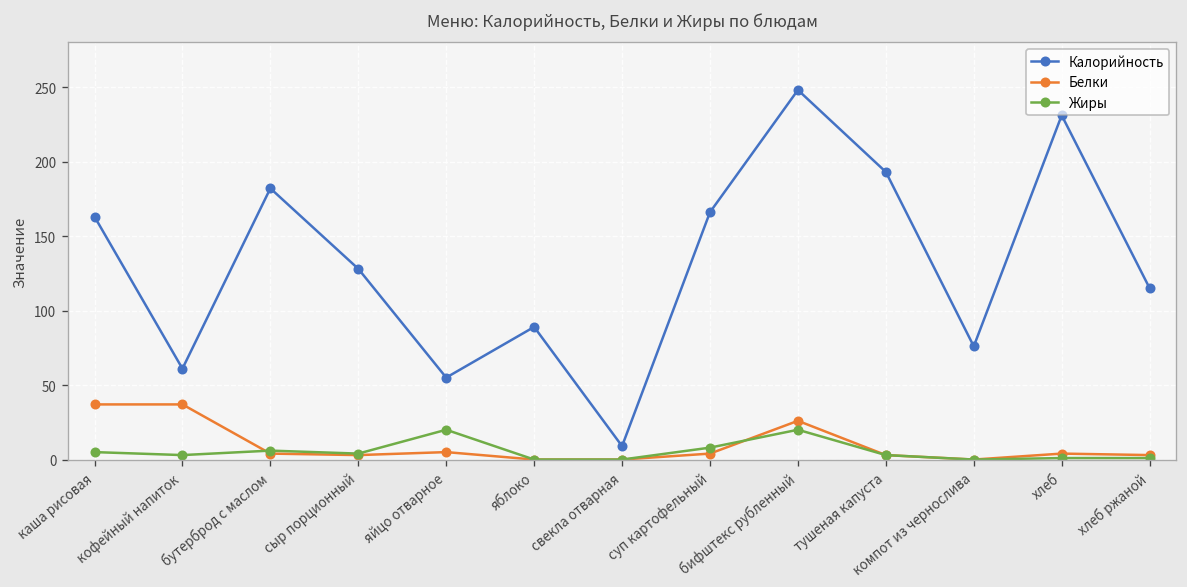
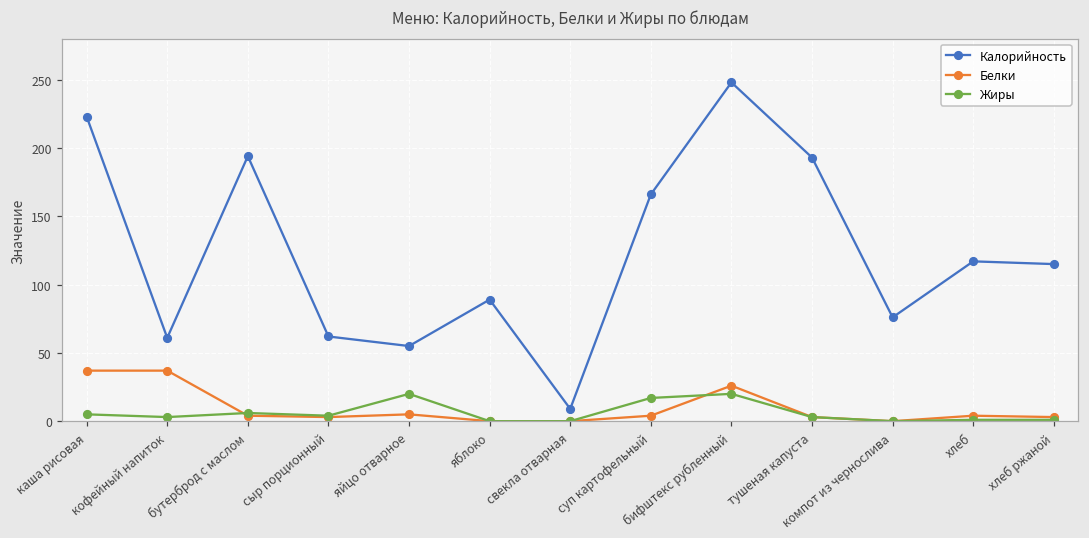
Калорийность, каша рисовая: 163 -> 223
Калорийность, бутерброд с маслом: 182 -> 194
Калорийность, сыр порционный: 128 -> 62
Жиры, суп картофельный: 8 -> 17
Калорийность, хлеб: 231 -> 117
